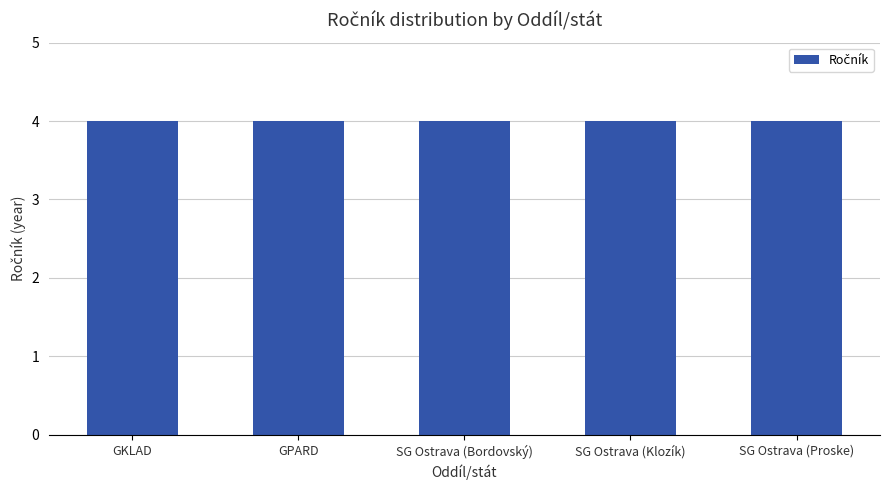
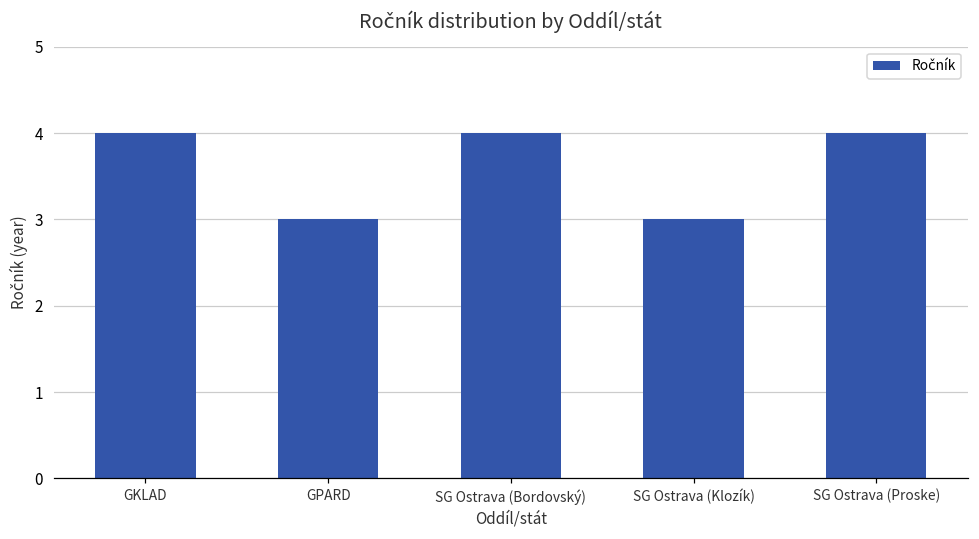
GPARD: 4 -> 3
SG Ostrava (Klozík): 4 -> 3
